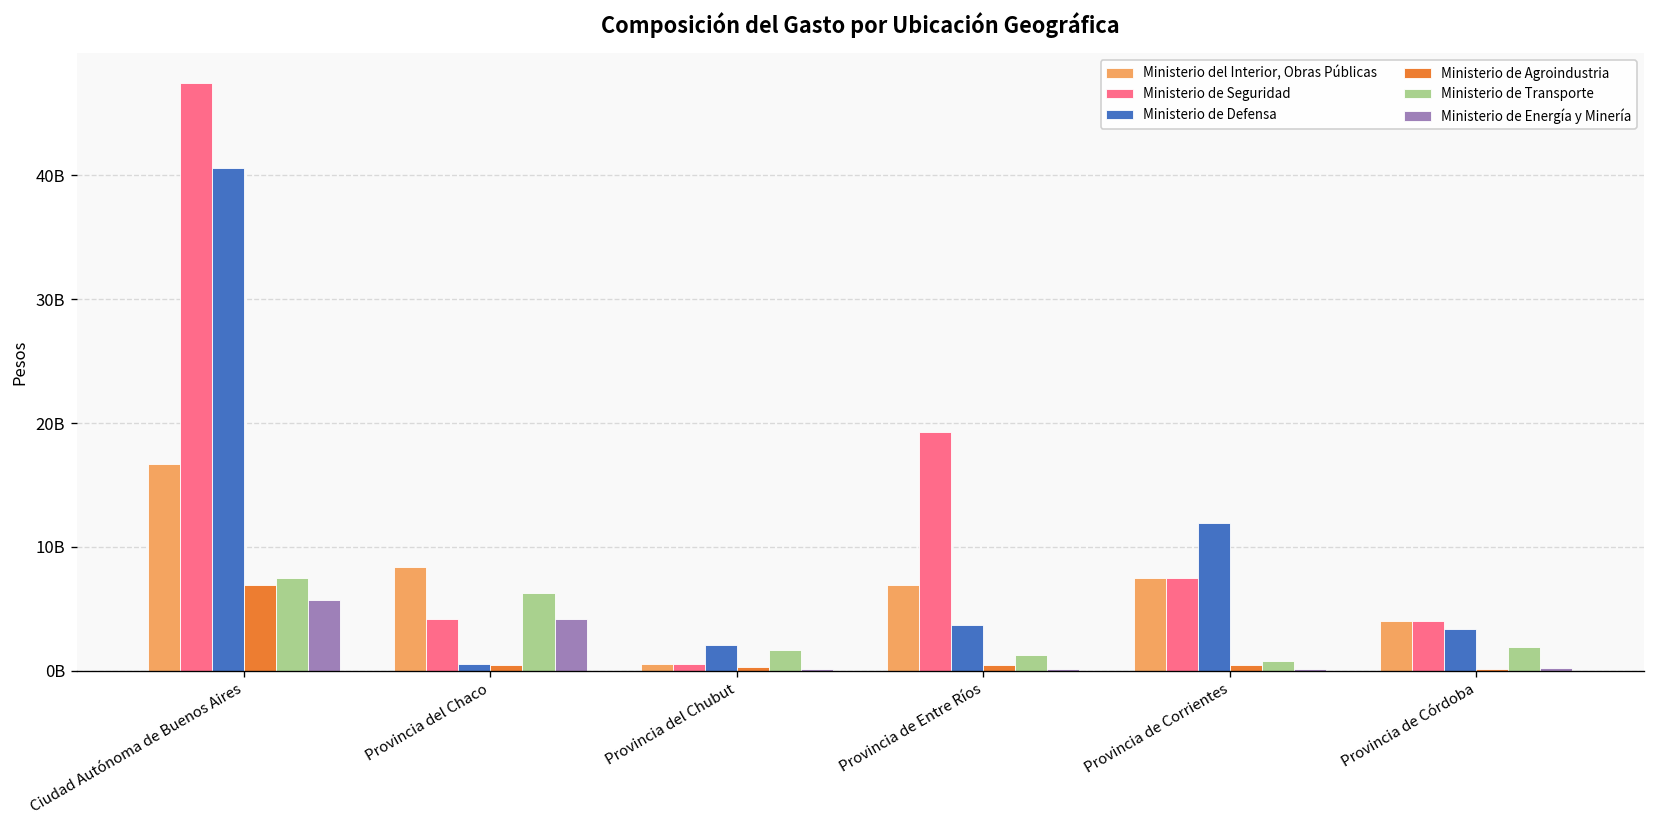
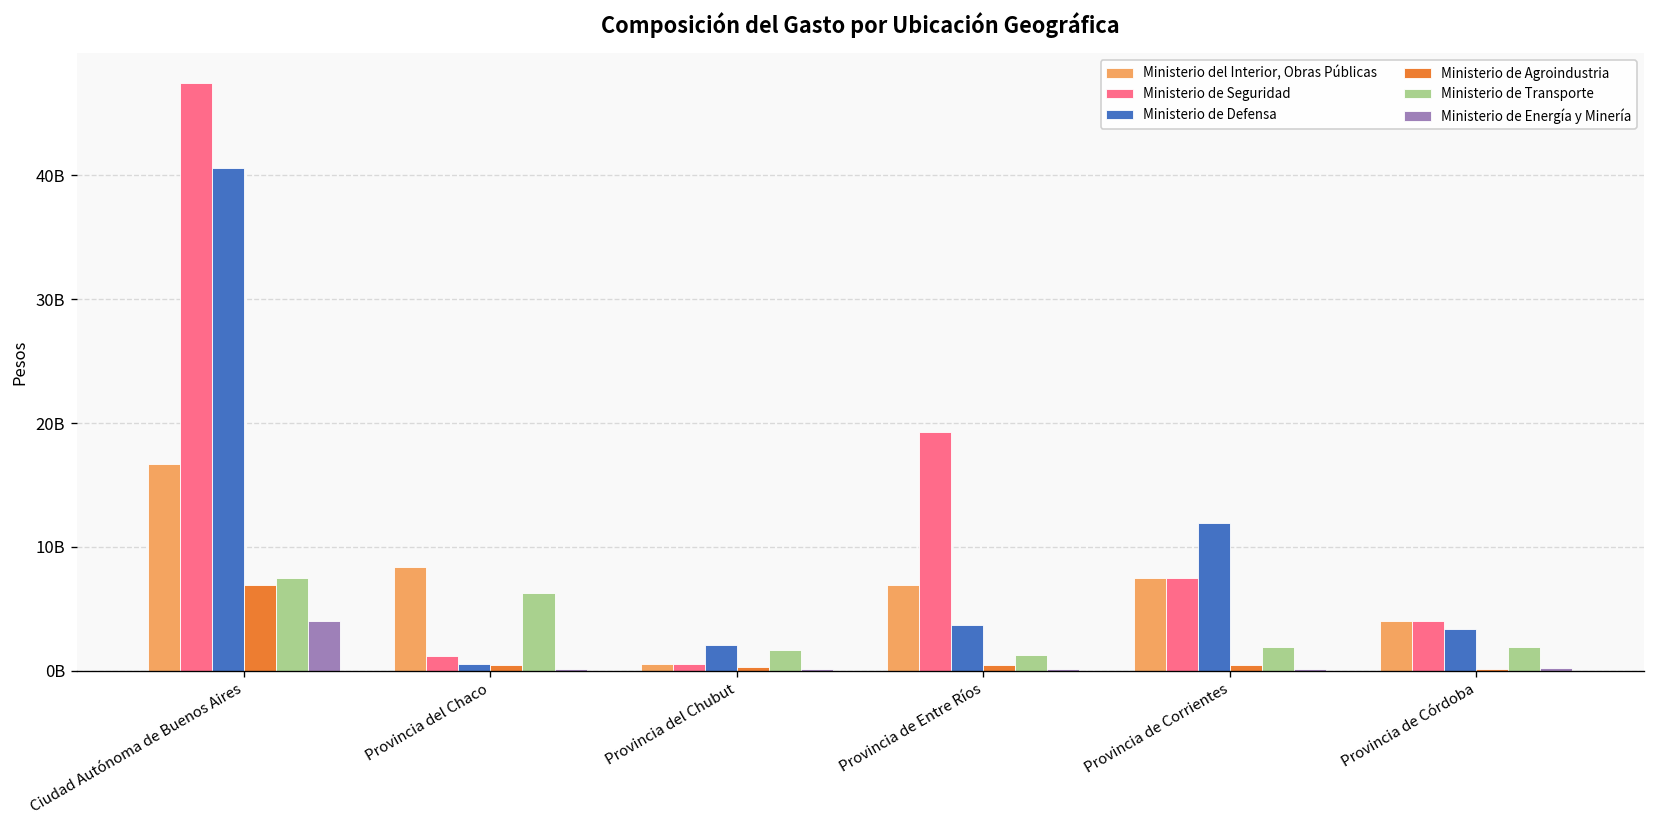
Ministerio de Energía y Minería, Ciudad Autónoma de Buenos Aires: 5700000000 -> 4000000000
Ministerio de Seguridad, Provincia del Chaco: 4100000000 -> 1100000000
Ministerio de Energía y Minería, Provincia del Chaco: 4200000000 -> 100000000
Ministerio de Transporte, Provincia de Corrientes: 700000000 -> 1900000000
